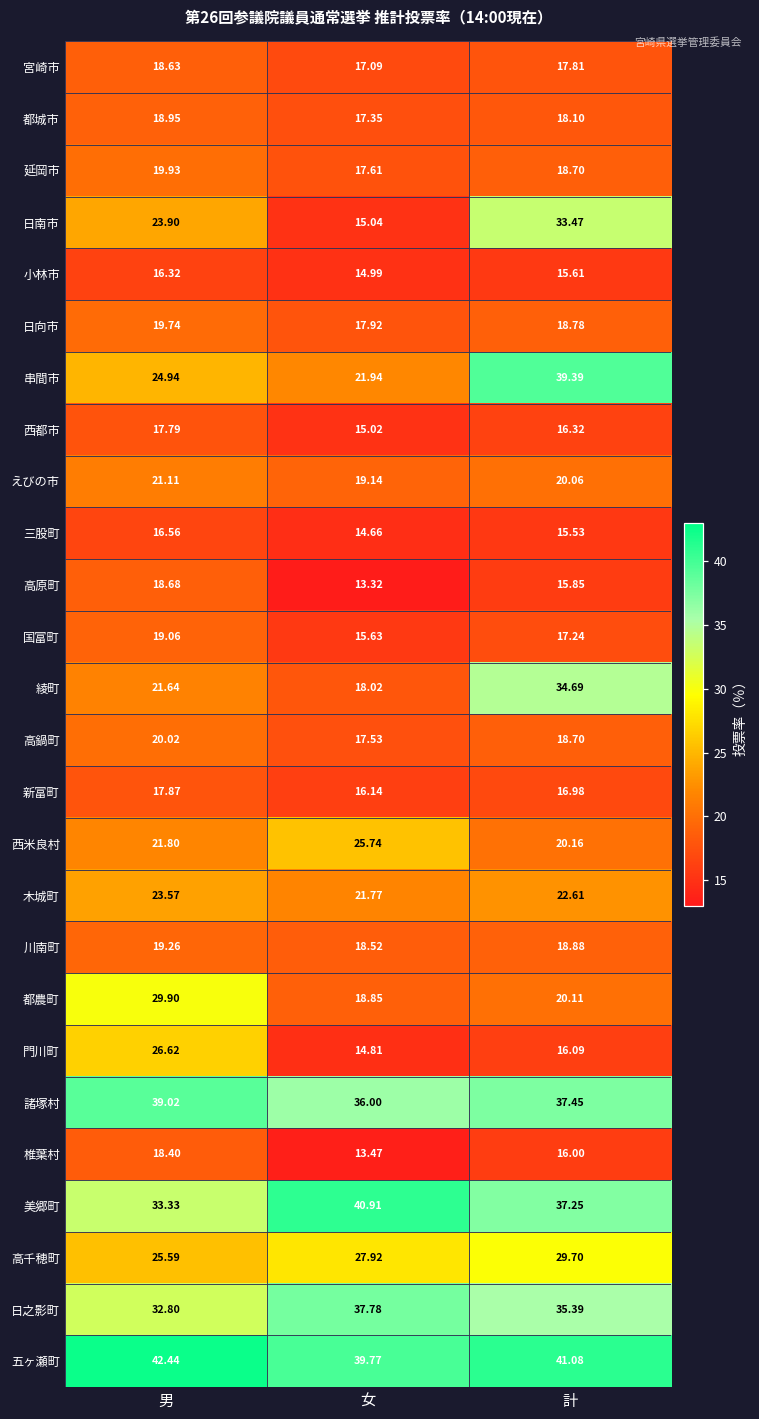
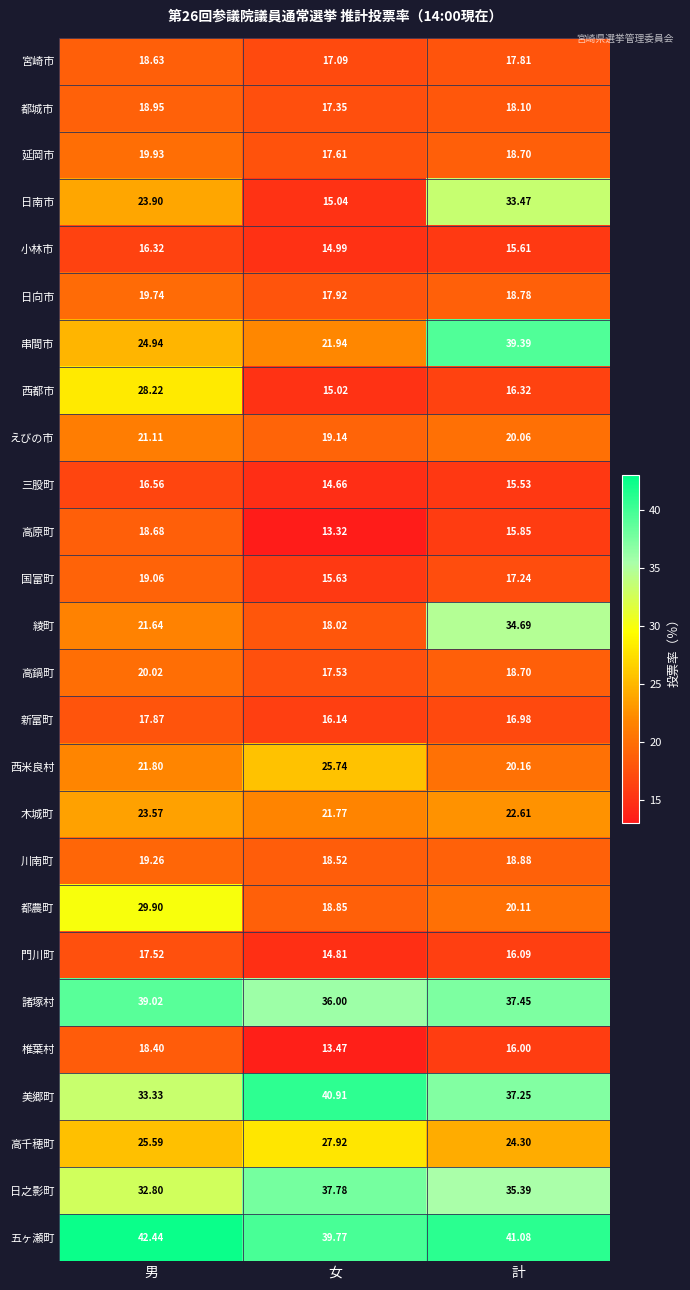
西都市, 男: 17.79 -> 28.22
門川町, 男: 26.62 -> 17.52
高千穂町, 計: 29.70 -> 24.30
